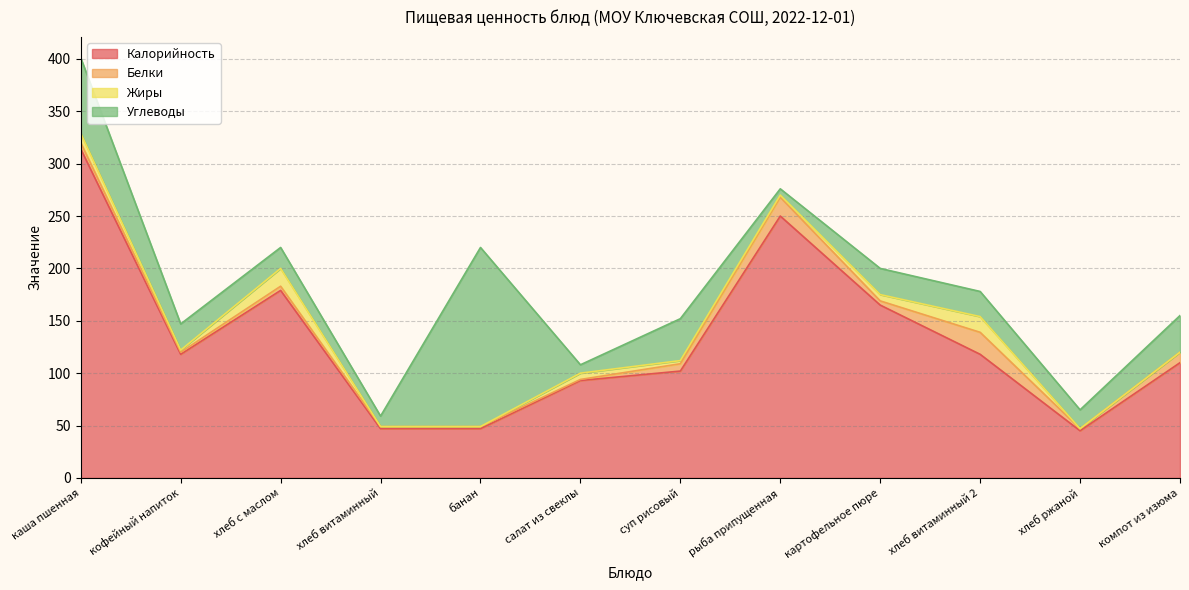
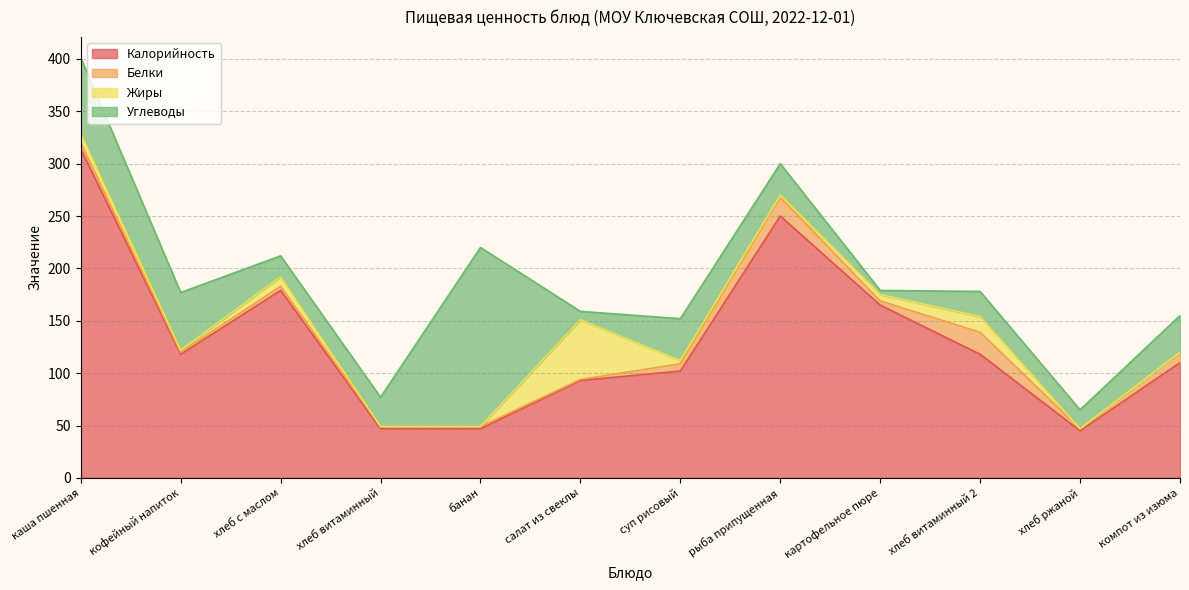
Углеводы, кофейный напиток: 25 -> 55
Жиры, хлеб с маслом: 17 -> 9
Углеводы, хлеб витаминный: 10 -> 28
Жиры, салат из свеклы: 6 -> 57
Углеводы, рыба припущенная: 6 -> 30
Углеводы, картофельное пюре: 25 -> 4
